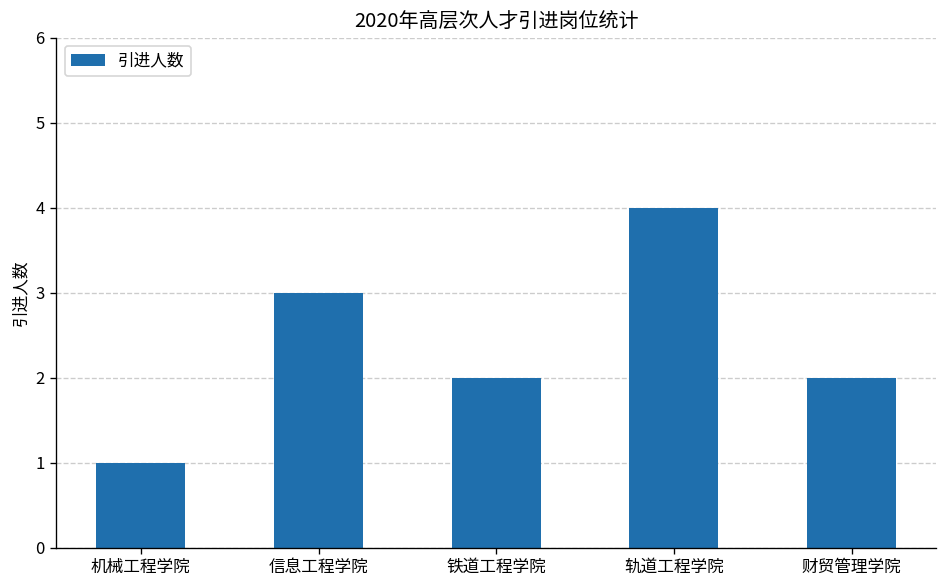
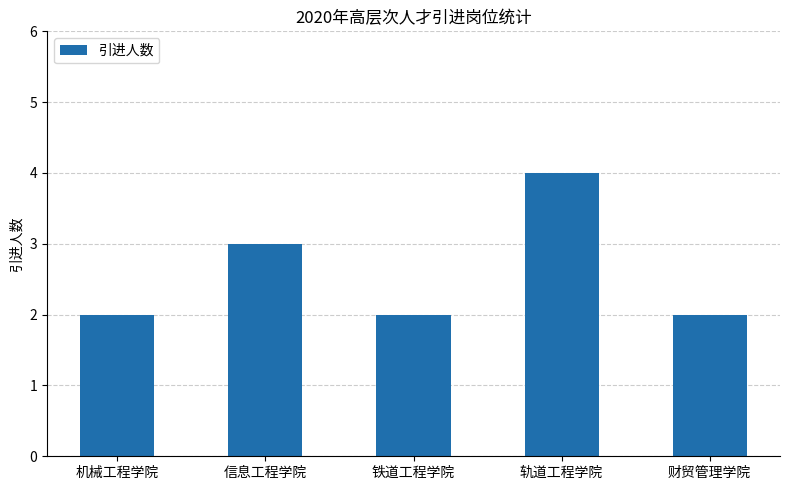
机械工程学院: 1 -> 2
